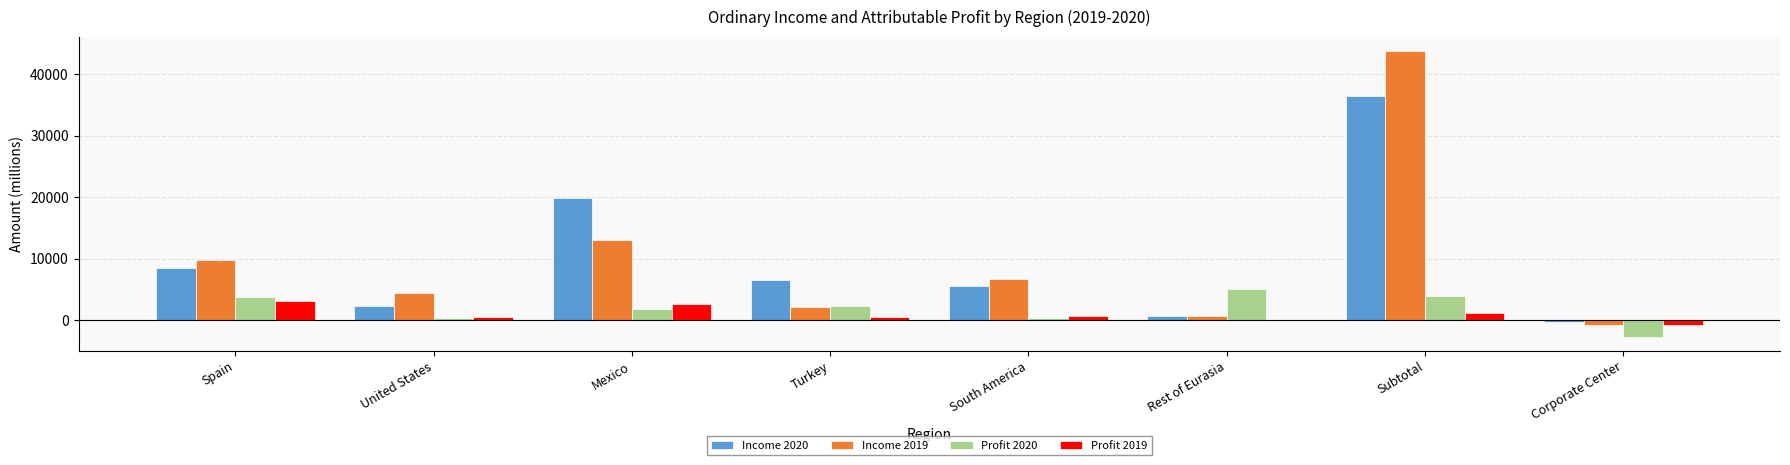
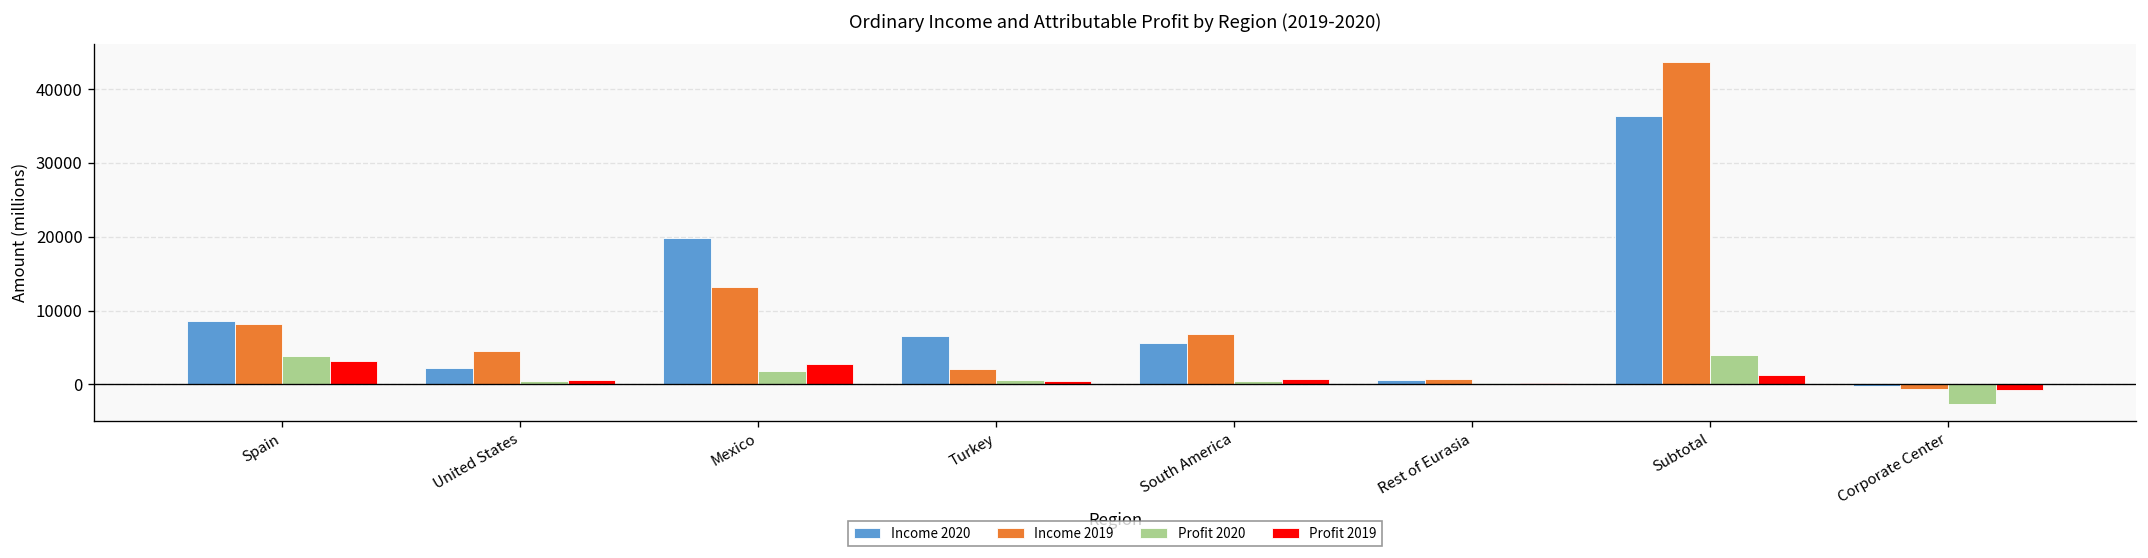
Income 2019, Spain: 10000 -> 8000
Profit 2020, Turkey: 2000 -> 1000
Profit 2020, Rest of Eurasia: 5000 -> 0
